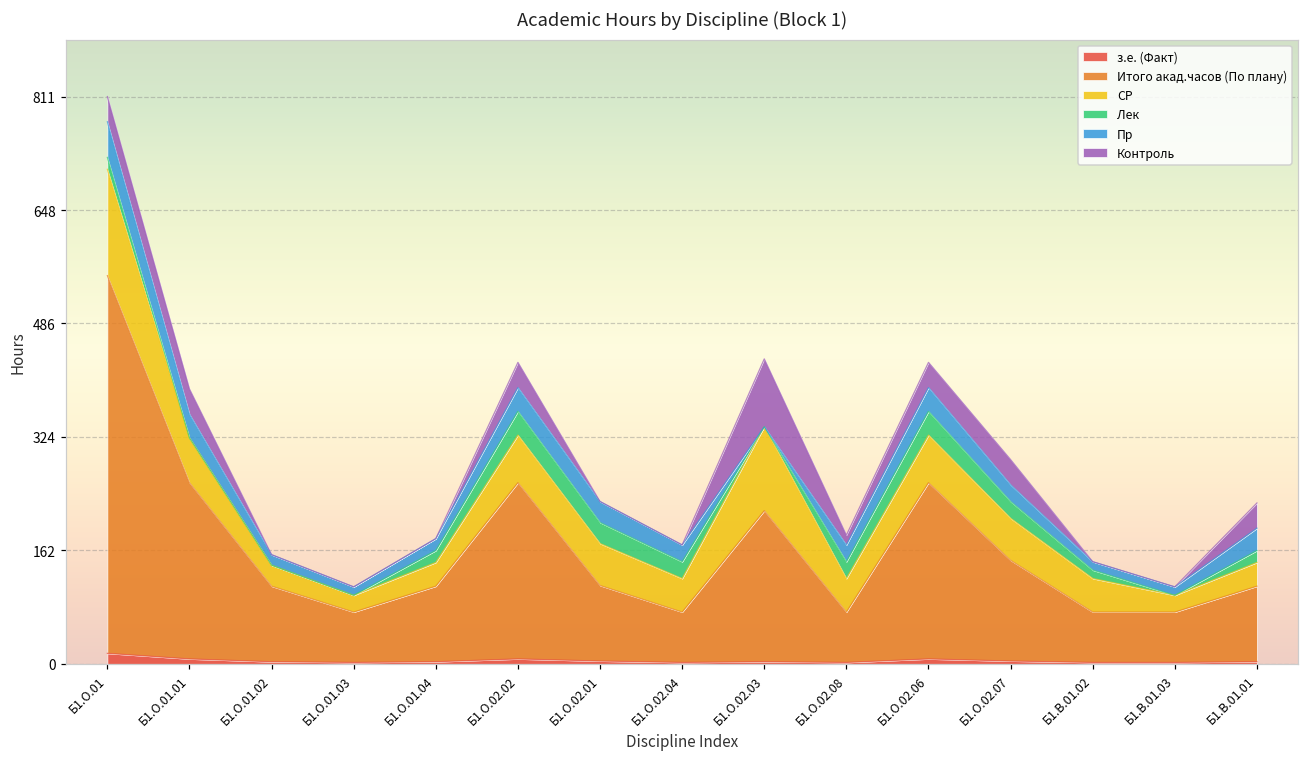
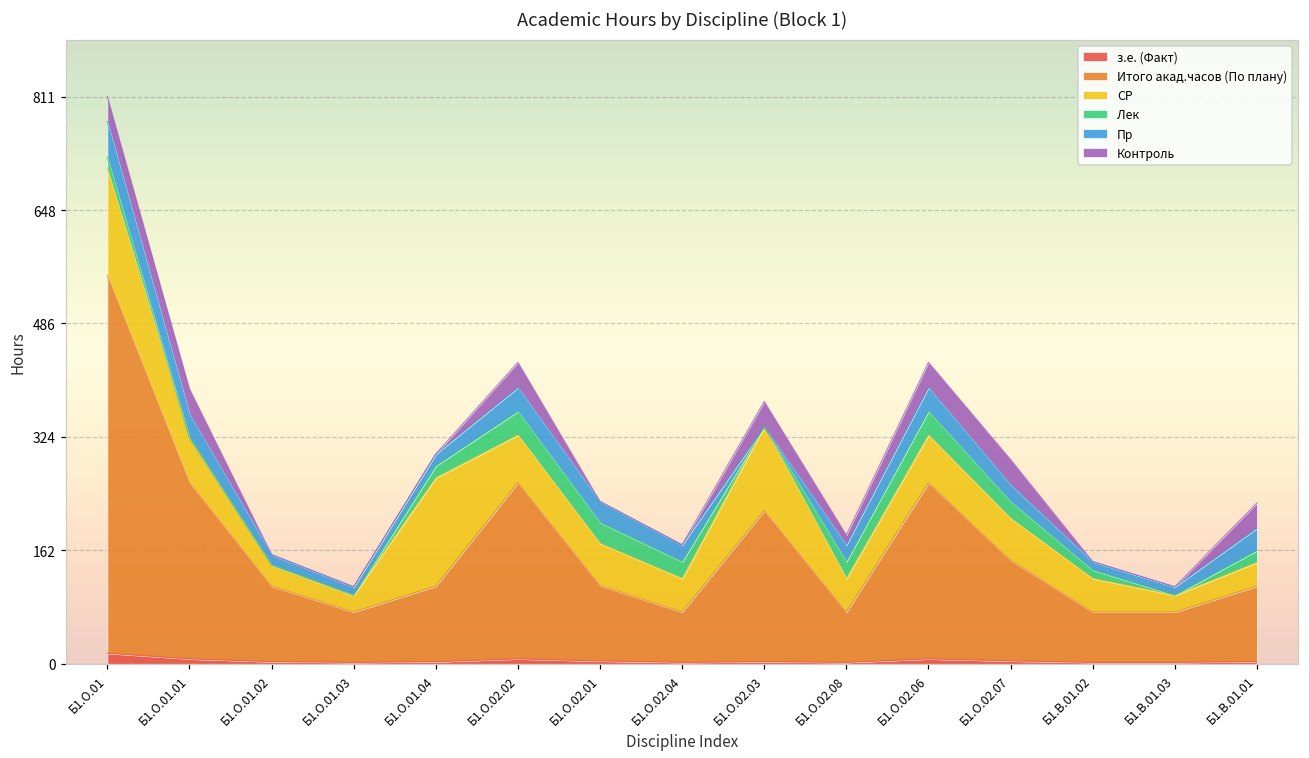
СР, Б1.О.01.04: 30 -> 160
Контроль, Б1.О.02.03: 100 -> 40
